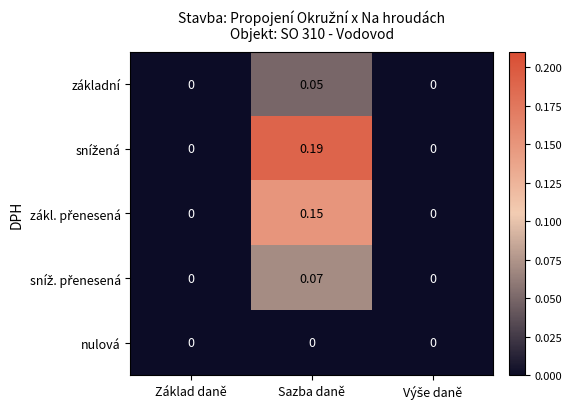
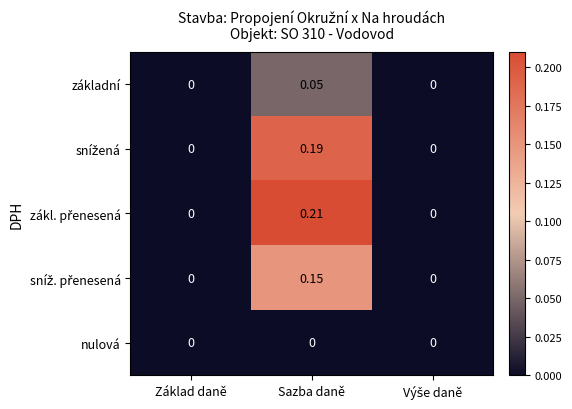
zákl. přenesená, Sazba daně: 0.15 -> 0.21
sníž. přenesená, Sazba daně: 0.07 -> 0.15
